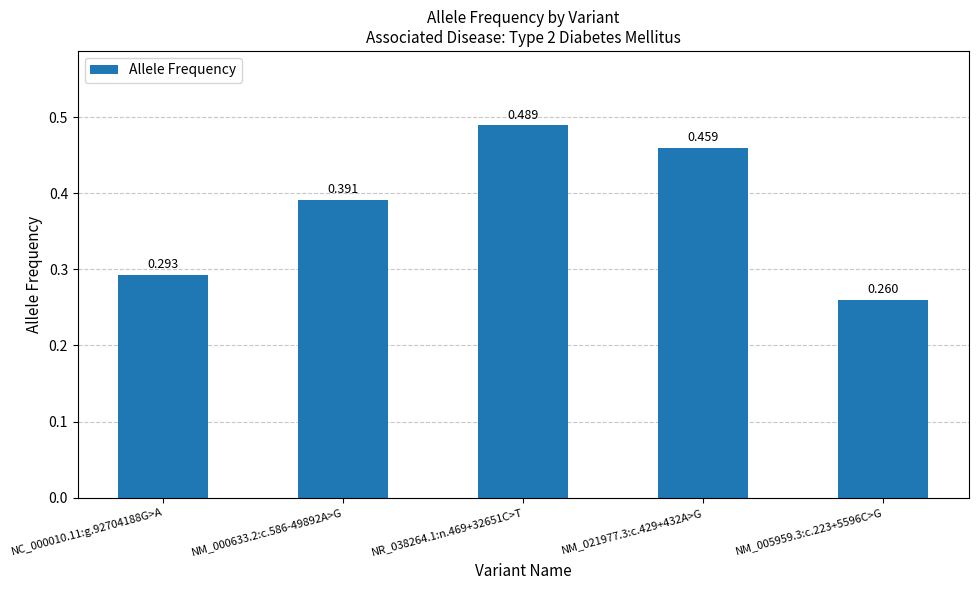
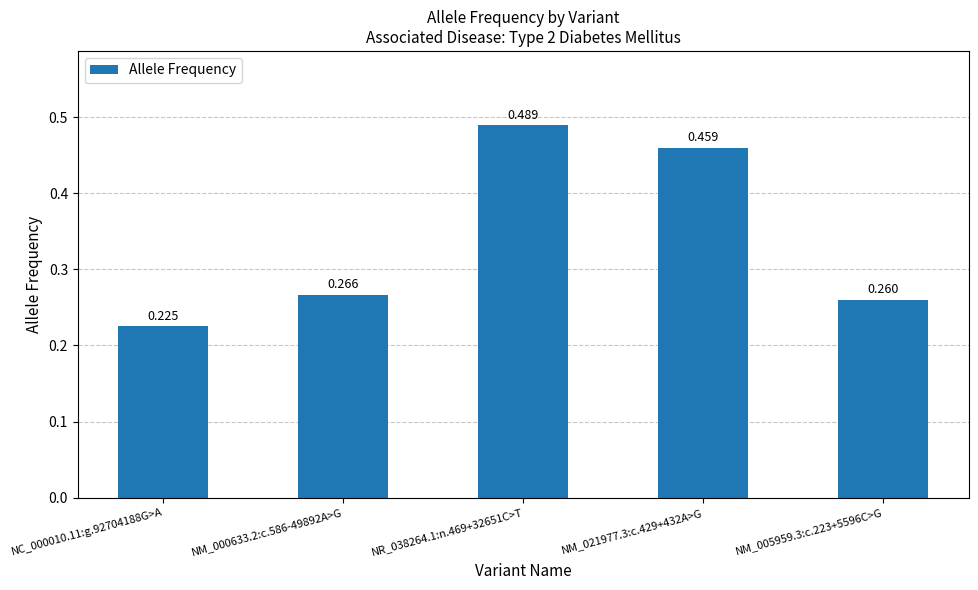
NC_000010.11:g.92704188G>A: 0.293 -> 0.225
NM_000633.2:c.586-49892A>G: 0.391 -> 0.266
